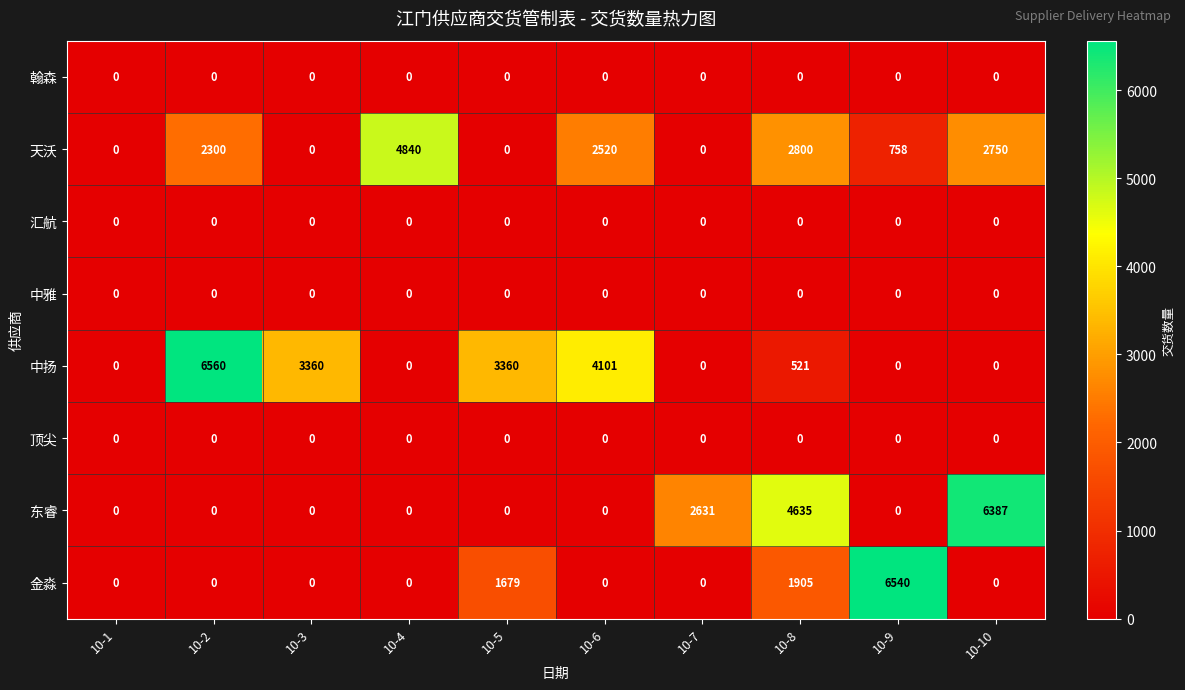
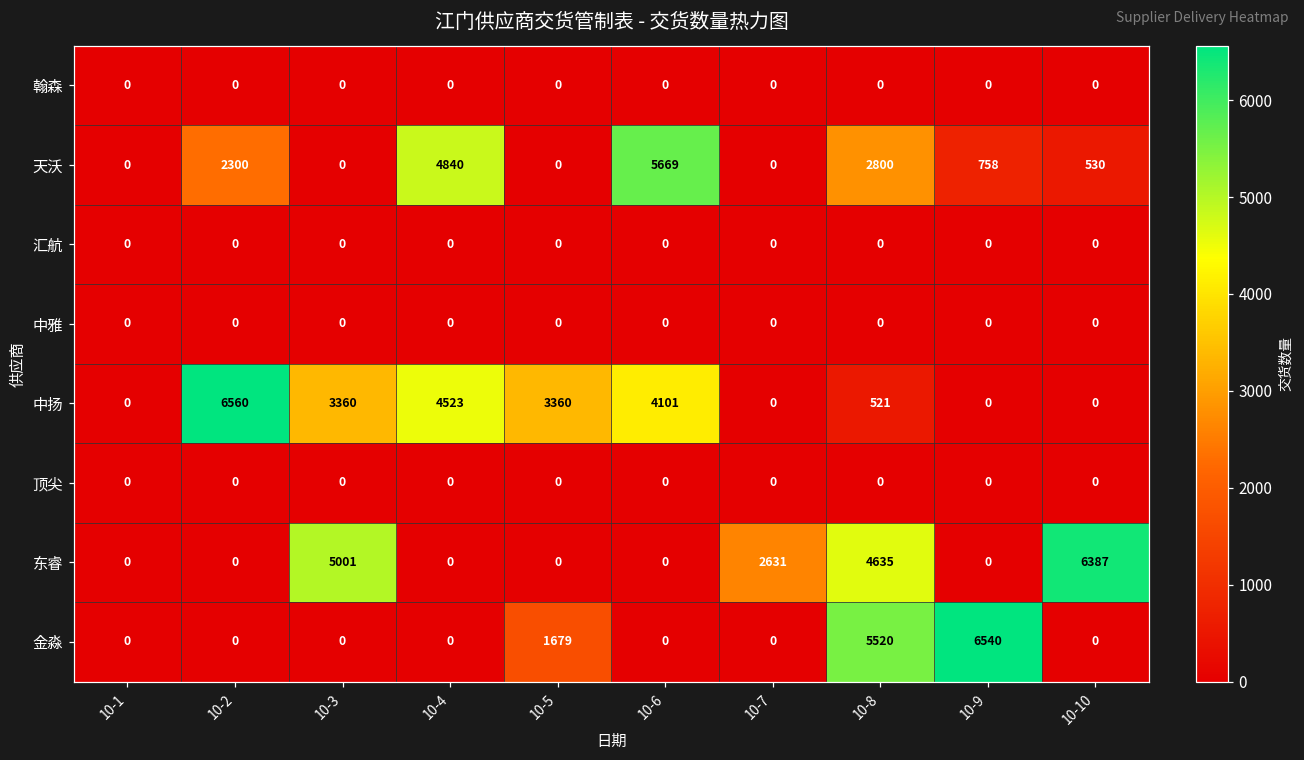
天沃, 10-6: 2520 -> 5669
天沃, 10-10: 2750 -> 530
中扬, 10-4: 0 -> 4523
东睿, 10-3: 0 -> 5001
金淼, 10-8: 1905 -> 5520
